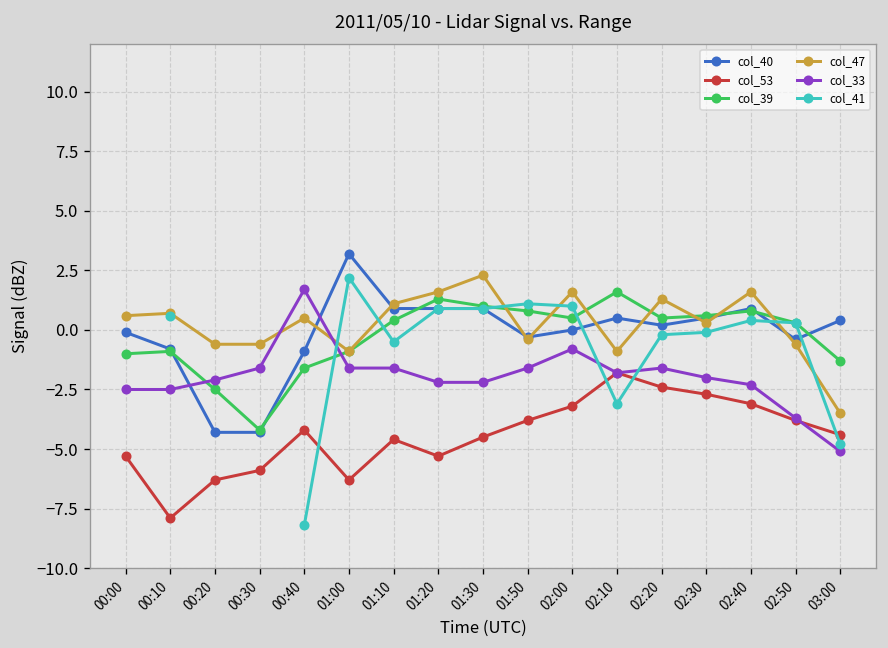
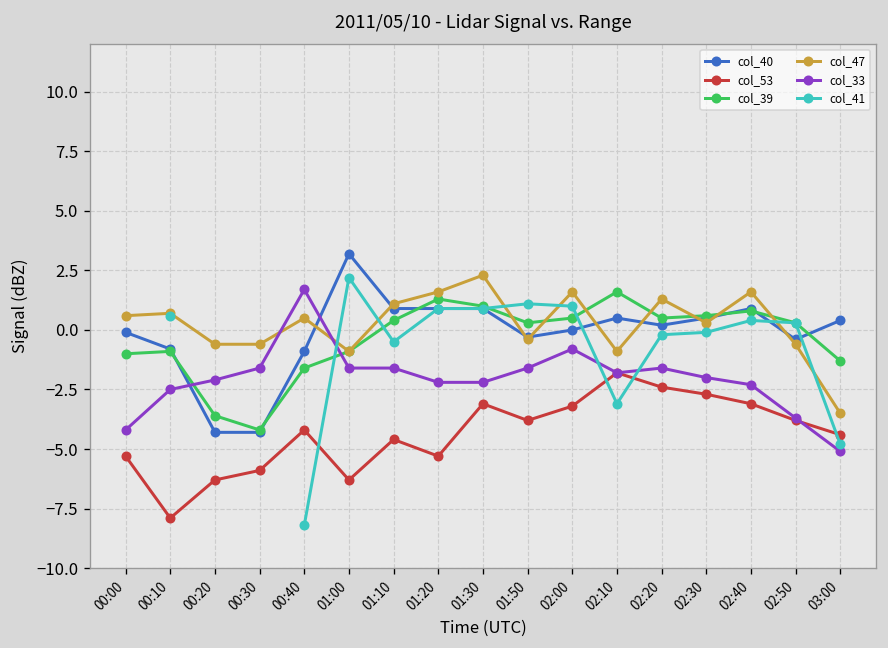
col_33, 00:00: -2.5 -> -4.2
col_39, 00:20: -2.5 -> -3.6
col_53, 01:30: -4.5 -> -3.1
col_39, 01:50: 0.8 -> 0.3
